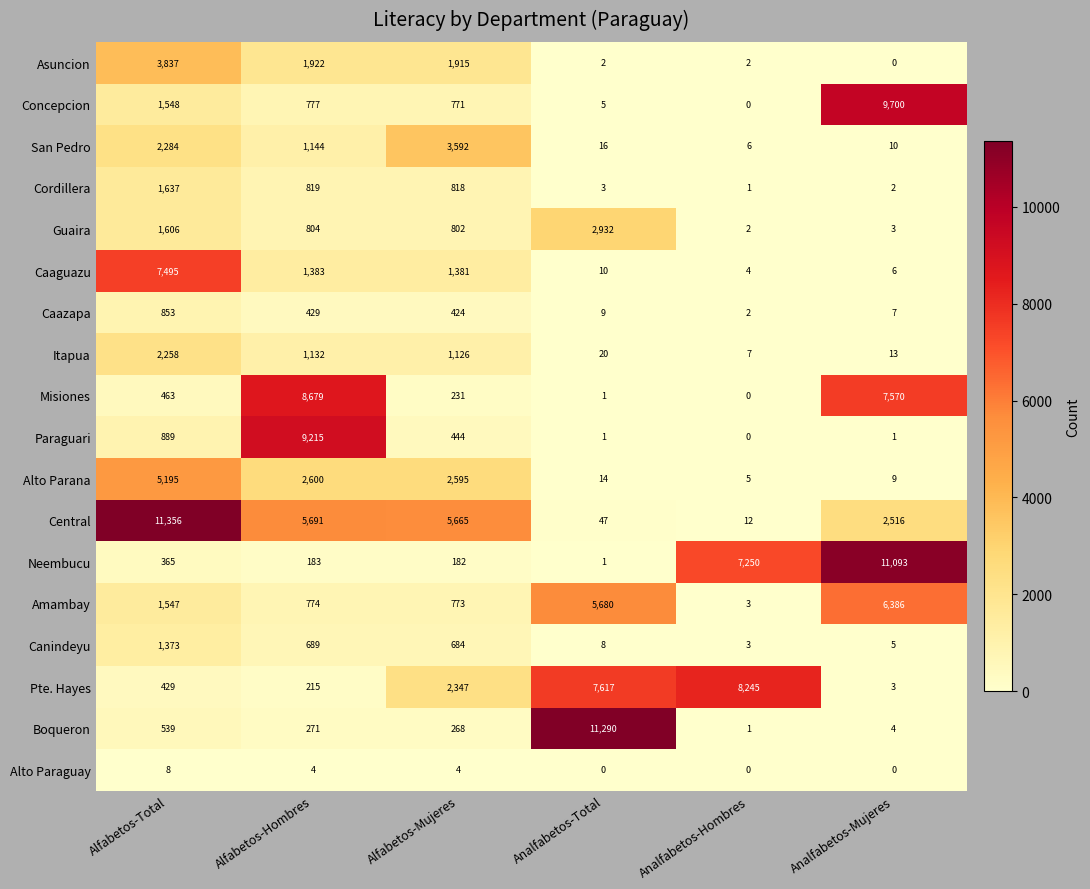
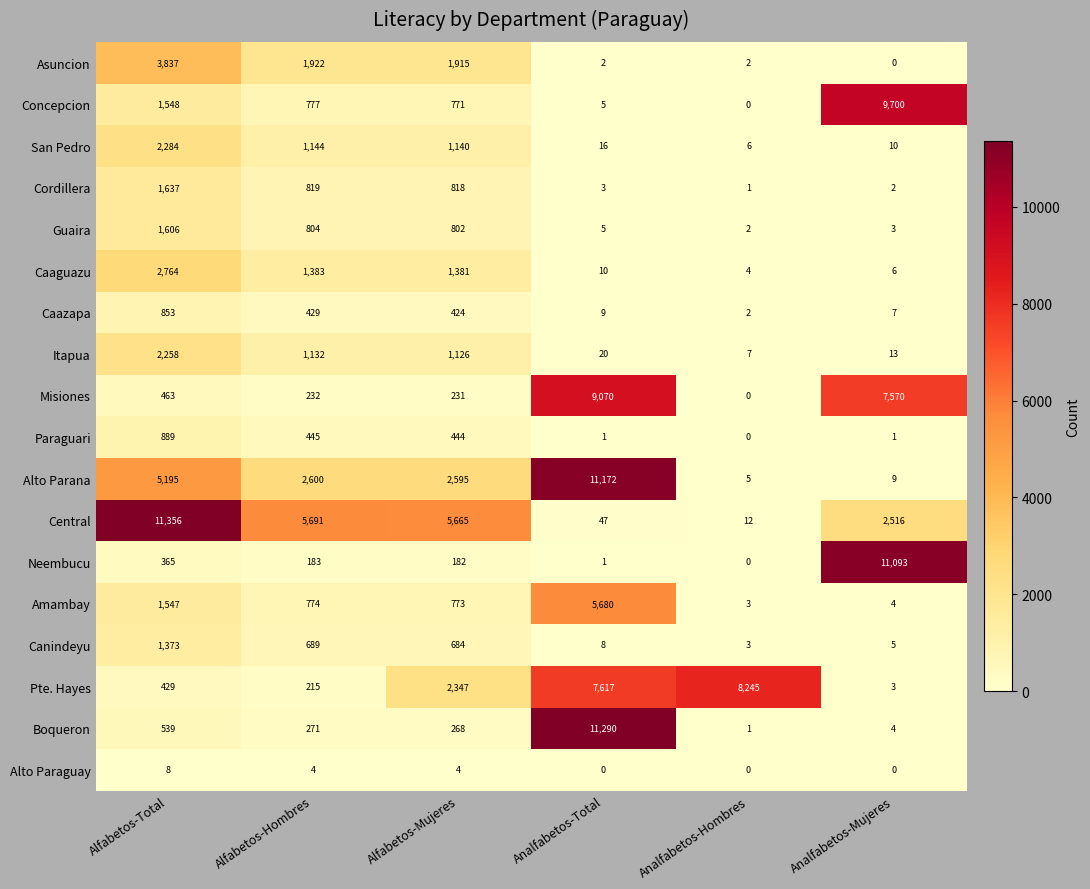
San Pedro, Alfabetos-Mujeres: 3,592 -> 1,140
Guaira, Analfabetos-Total: 2,932 -> 5
Caaguazu, Alfabetos-Total: 7,495 -> 2,764
Misiones, Alfabetos-Hombres: 8,679 -> 232
Misiones, Analfabetos-Total: 1 -> 9,070
Paraguari, Alfabetos-Hombres: 9,215 -> 445
Alto Parana, Analfabetos-Total: 14 -> 11,172
Neembucu, Analfabetos-Hombres: 7,250 -> 0
Amambay, Analfabetos-Mujeres: 6,386 -> 4
